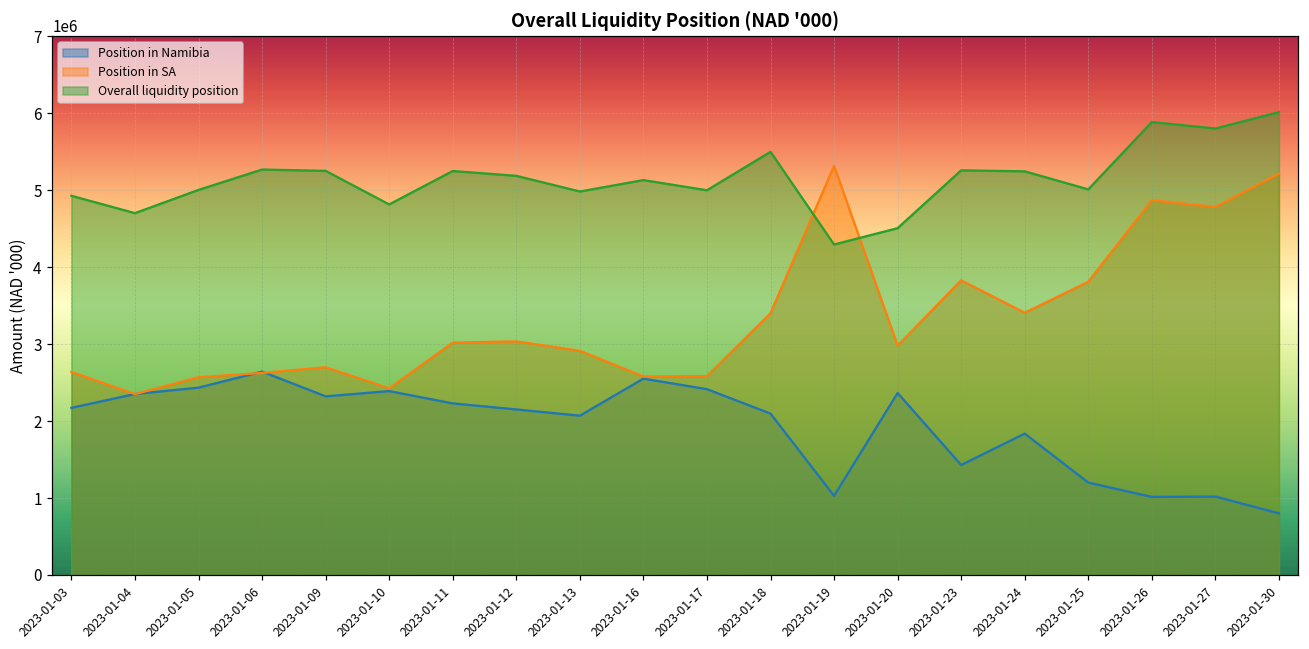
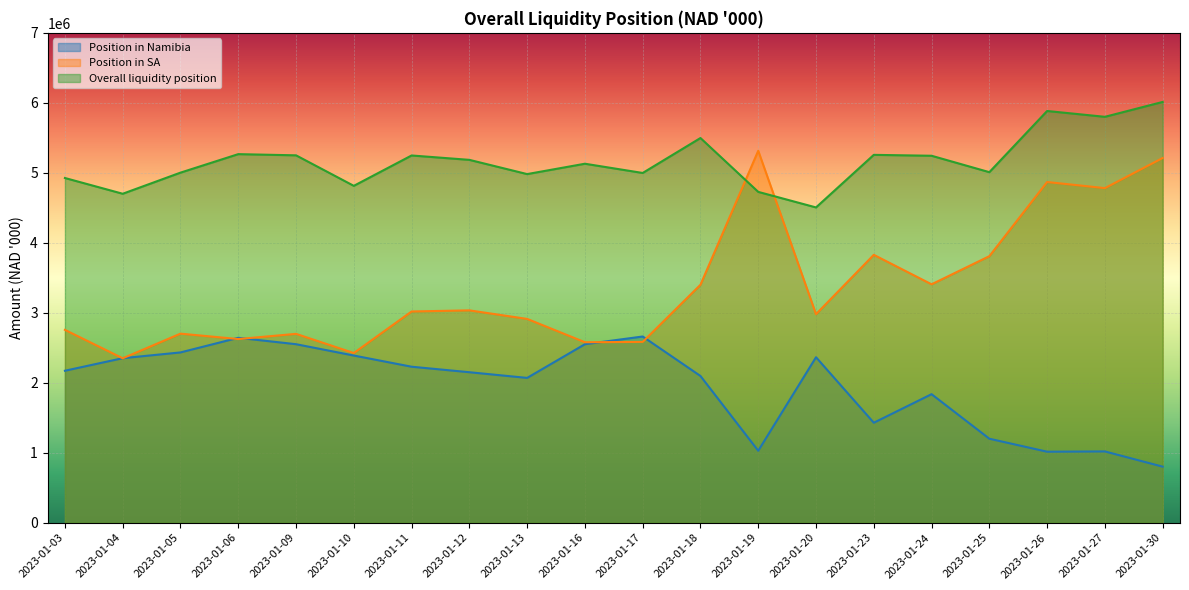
Position in SA, 2023-01-03: 2600000 -> 2800000
Position in SA, 2023-01-05: 2600000 -> 2700000
Position in Namibia, 2023-01-09: 2300000 -> 2600000
Position in Namibia, 2023-01-17: 2400000 -> 2700000
Overall liquidity position, 2023-01-19: 4300000 -> 4700000
